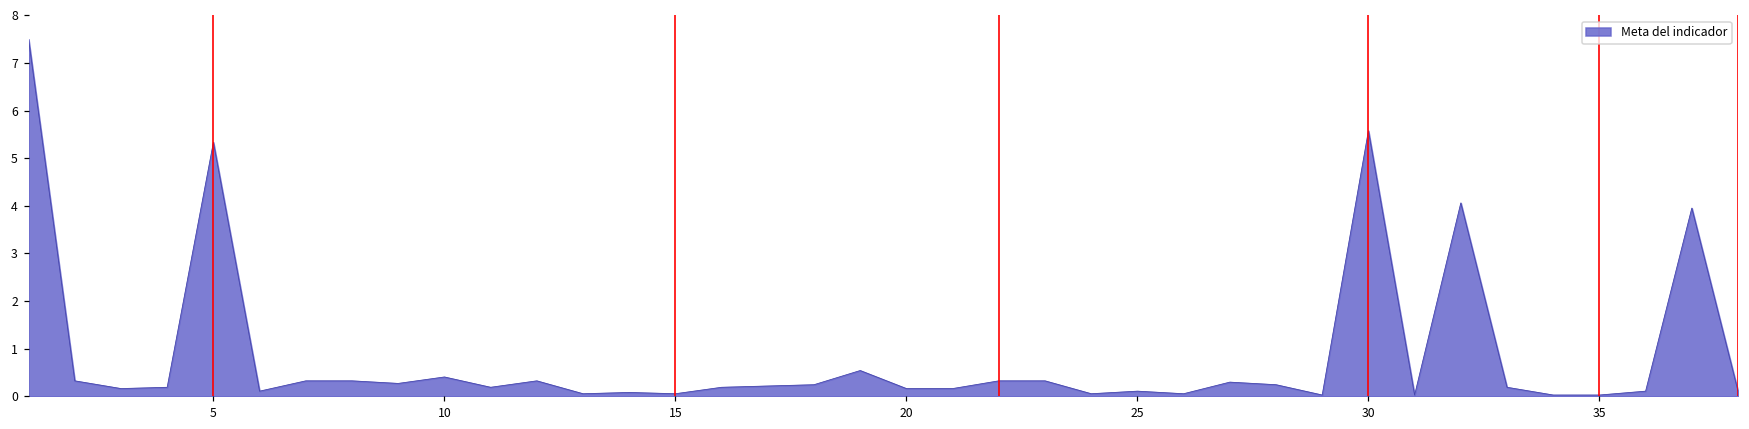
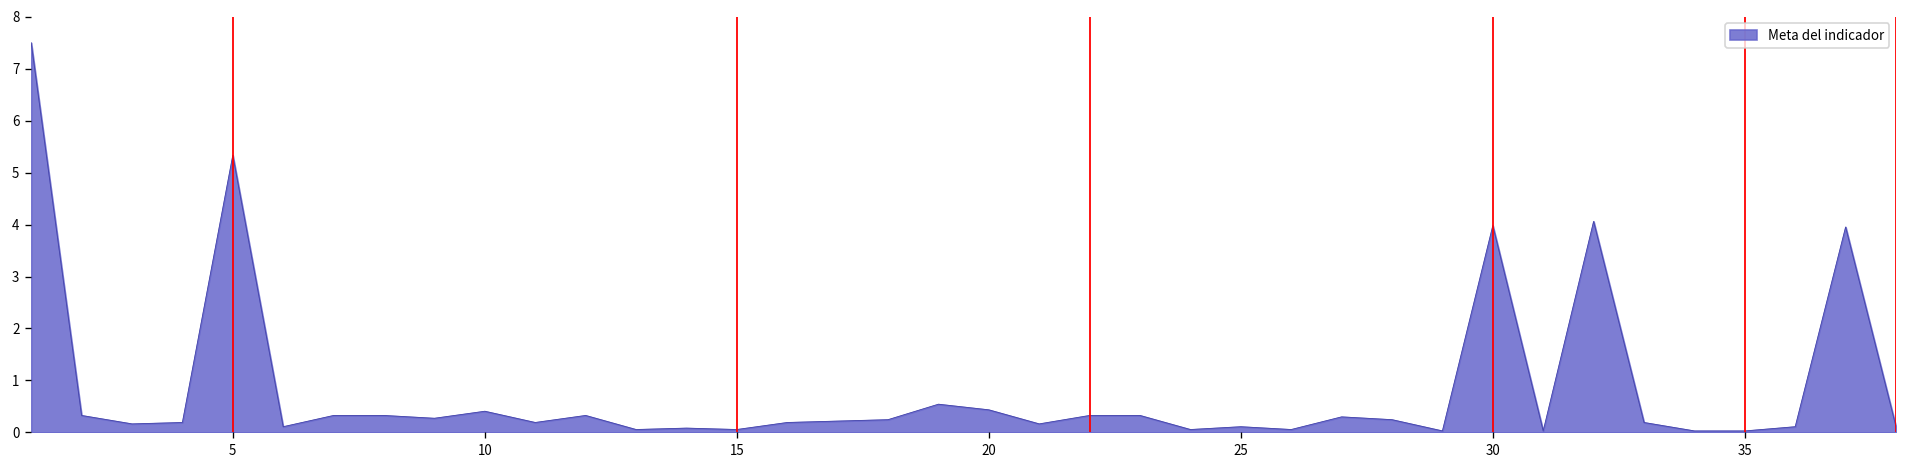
20: 0.2 -> 0.4
30: 5.6 -> 4.0
